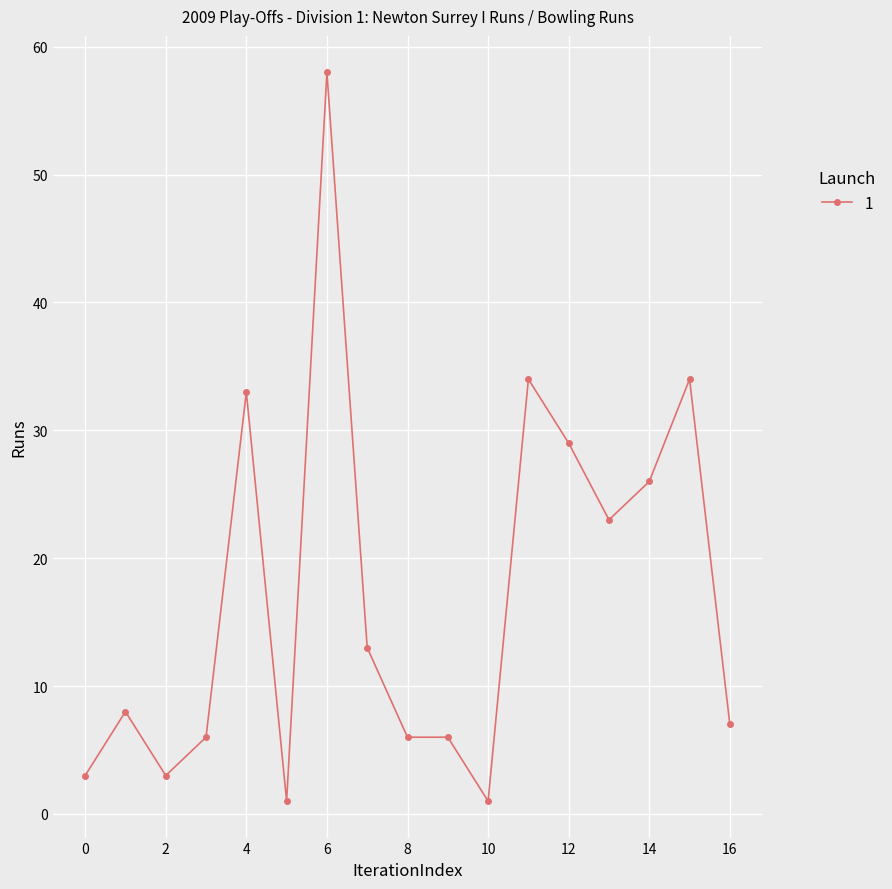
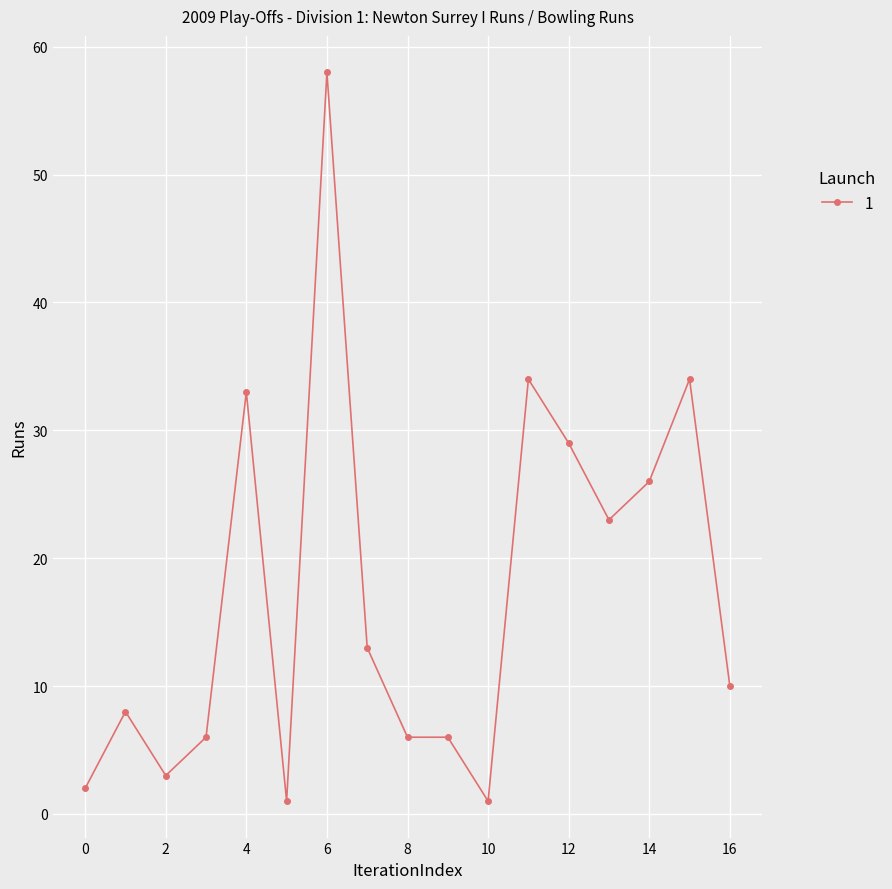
0: 3 -> 2
16: 7 -> 10
